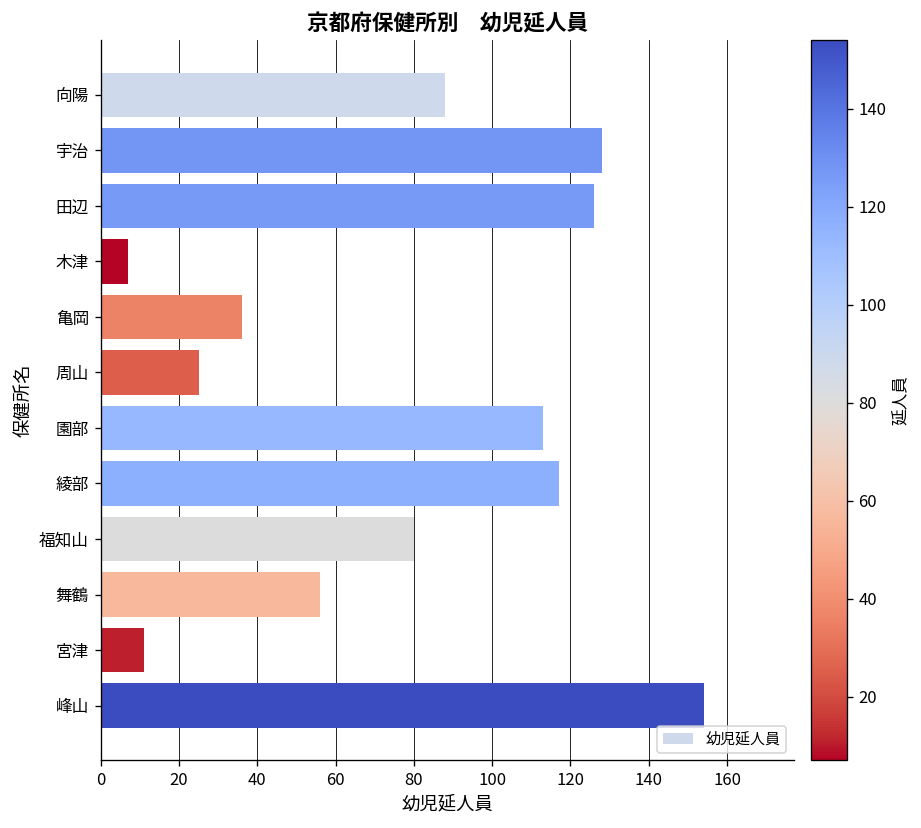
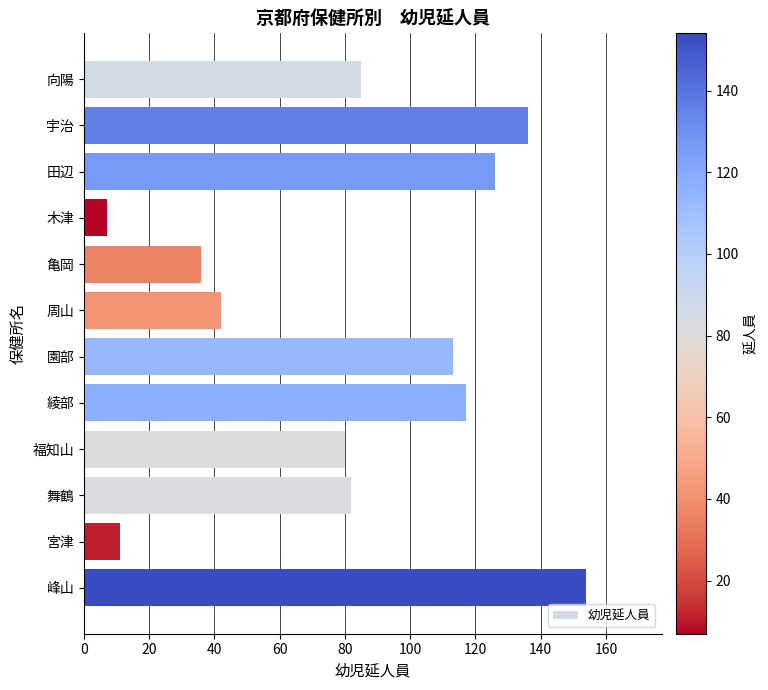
向陽: 88 -> 85
宇治: 128 -> 136
周山: 25 -> 42
舞鶴: 56 -> 82
